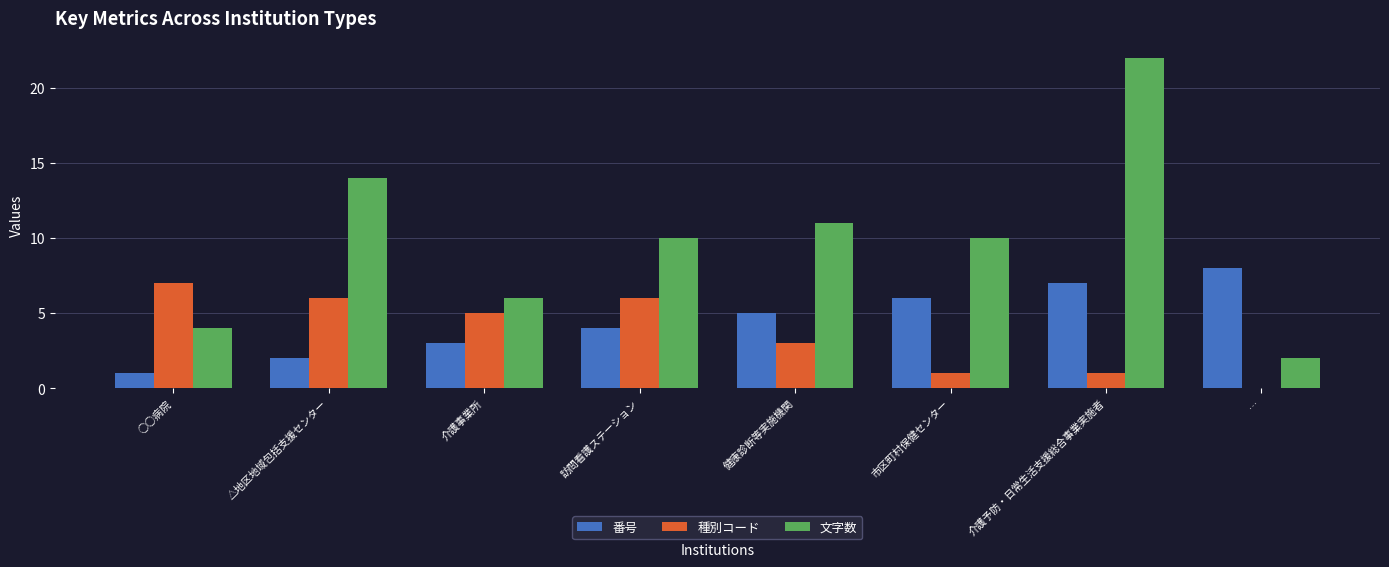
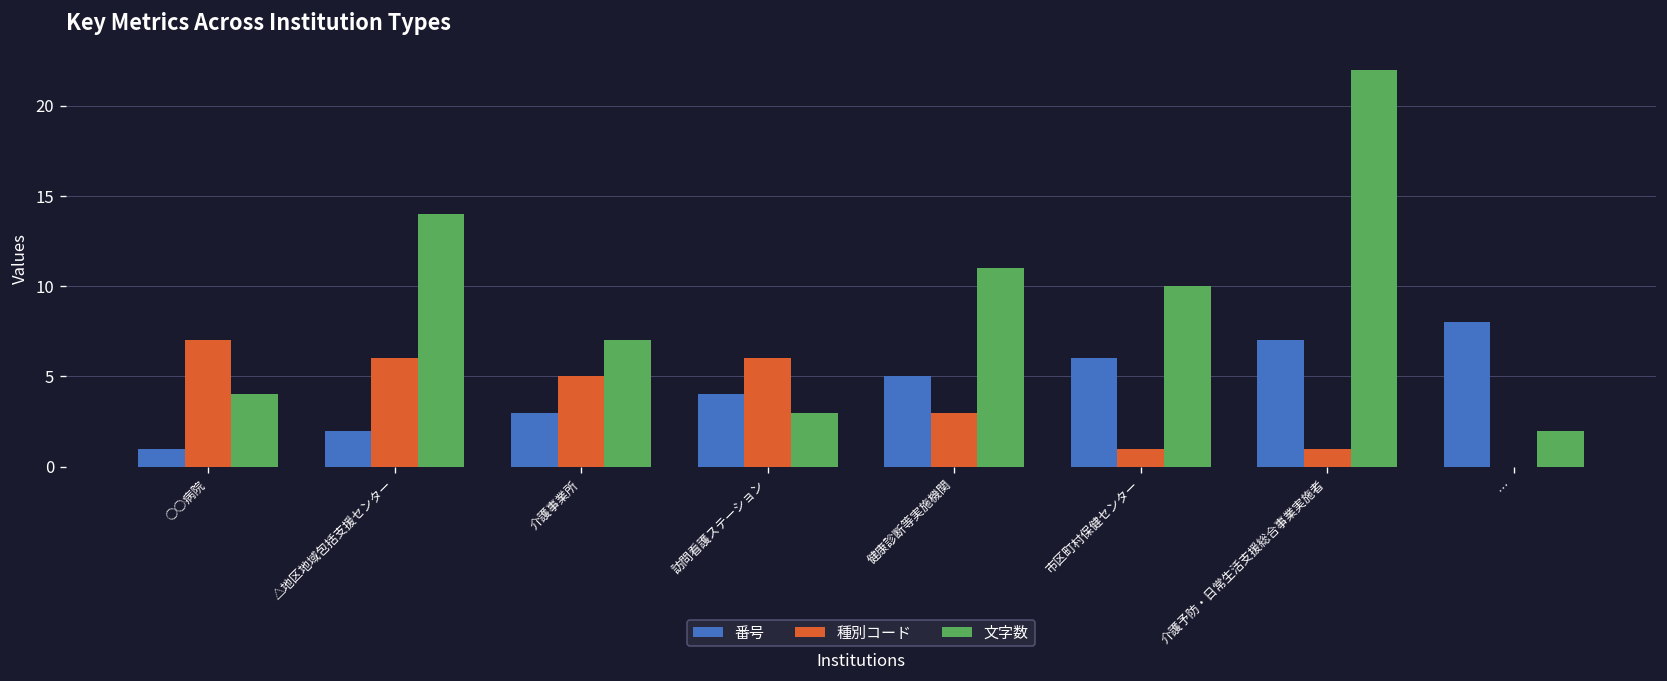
文字数, 介護事業所: 6 -> 7
文字数, 訪問看護ステーション: 10 -> 3
